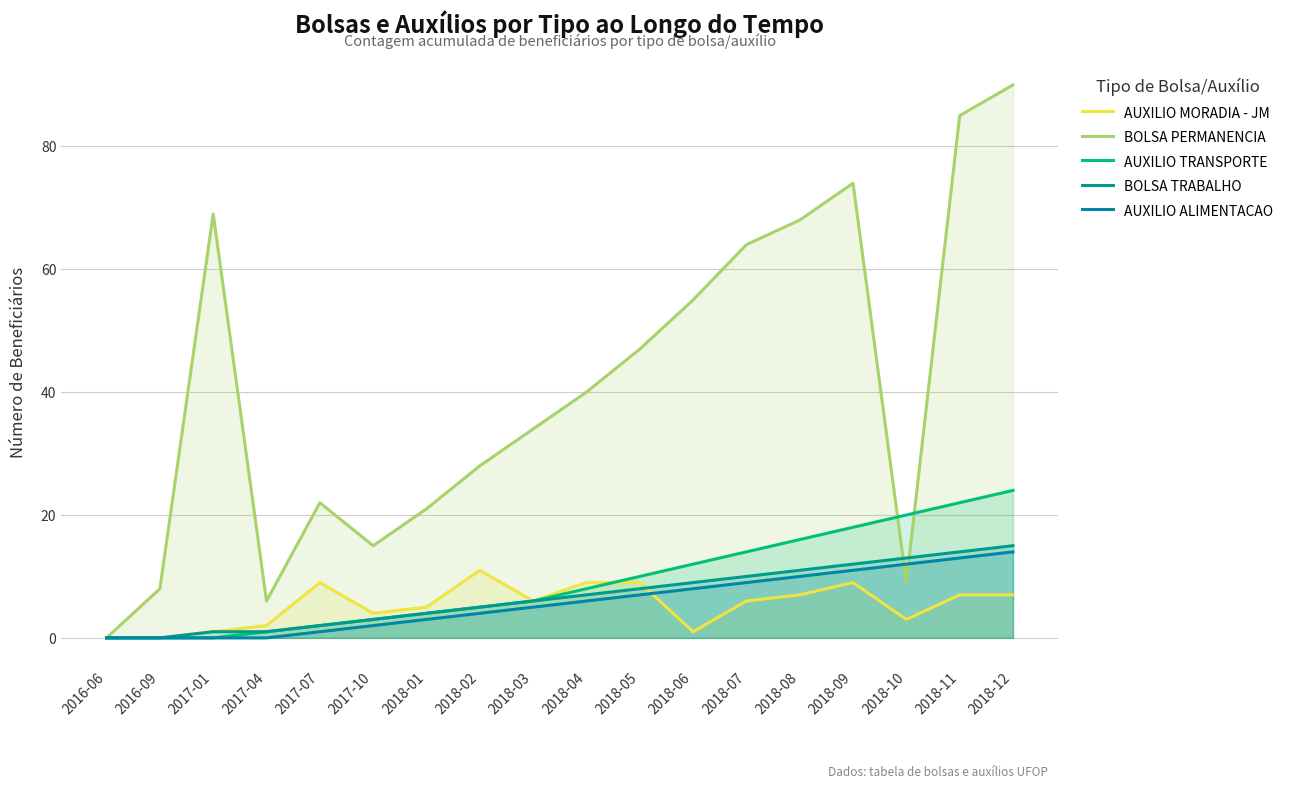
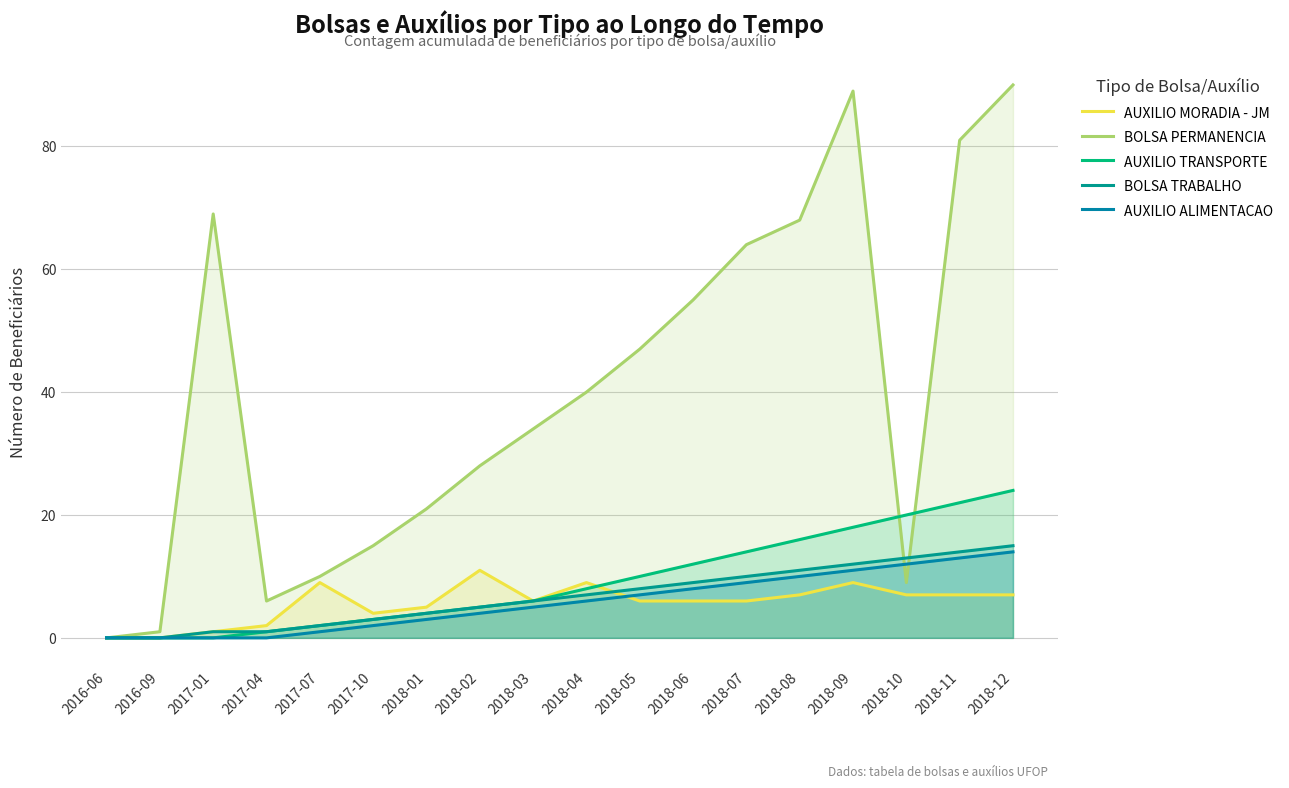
BOLSA PERMANENCIA, 2016-09: 8 -> 1
BOLSA PERMANENCIA, 2017-07: 22 -> 10
AUXILIO MORADIA - JM, 2018-05: 9 -> 6
AUXILIO MORADIA - JM, 2018-06: 1 -> 6
BOLSA PERMANENCIA, 2018-09: 74 -> 89
AUXILIO MORADIA - JM, 2018-10: 3 -> 7
BOLSA PERMANENCIA, 2018-11: 85 -> 81
